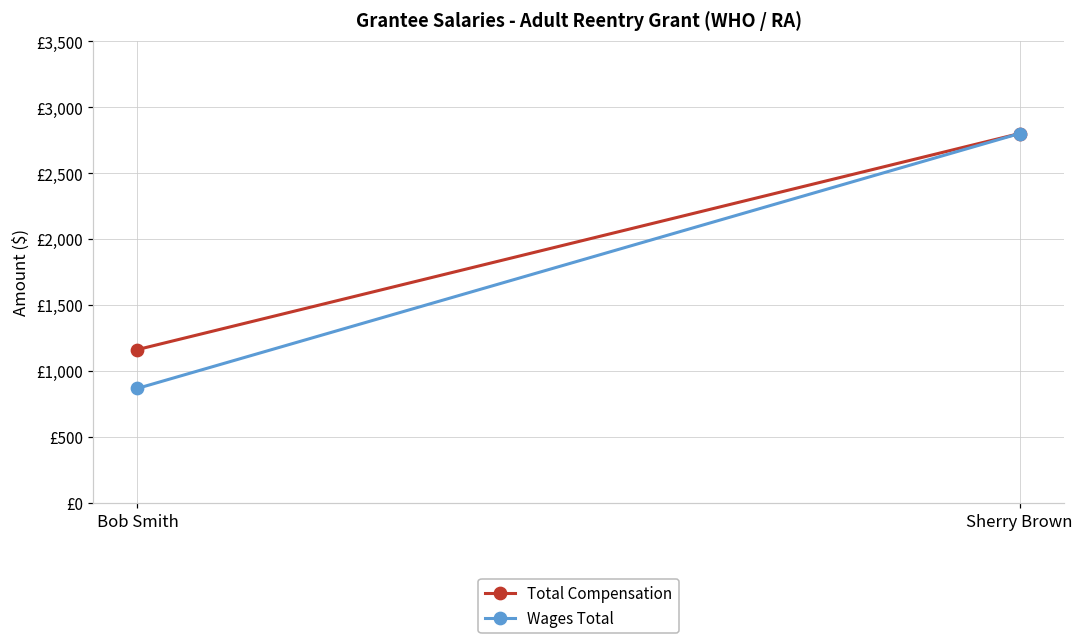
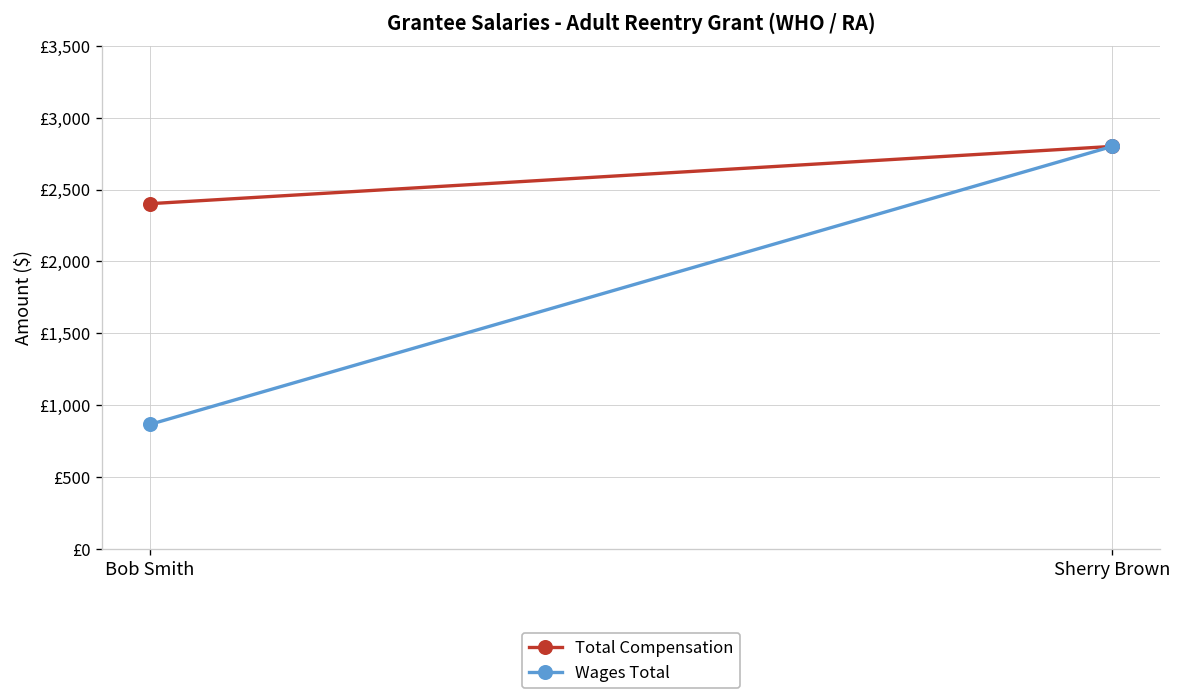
Total Compensation, Bob Smith: £1,160 -> £2,400
